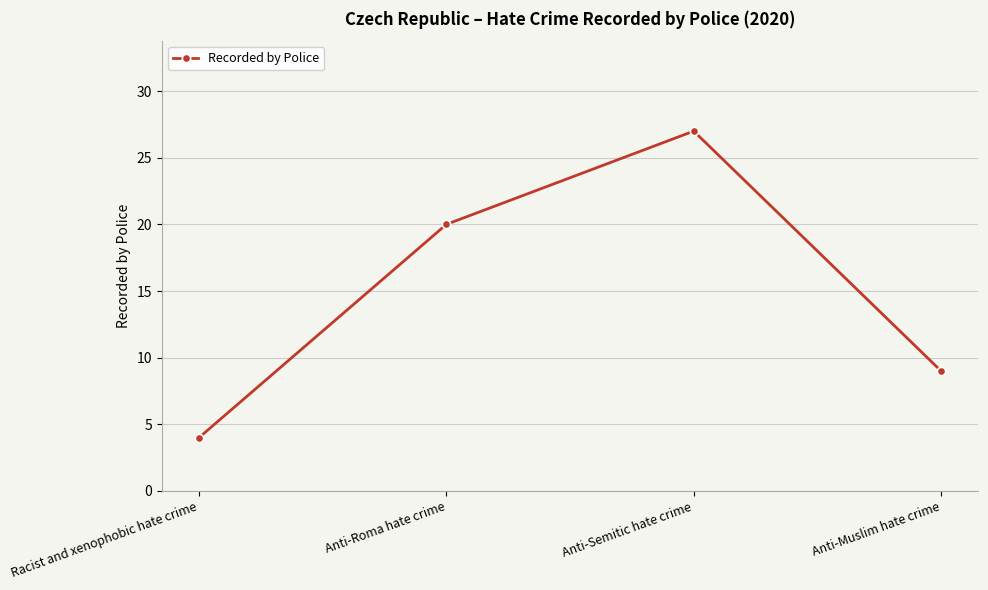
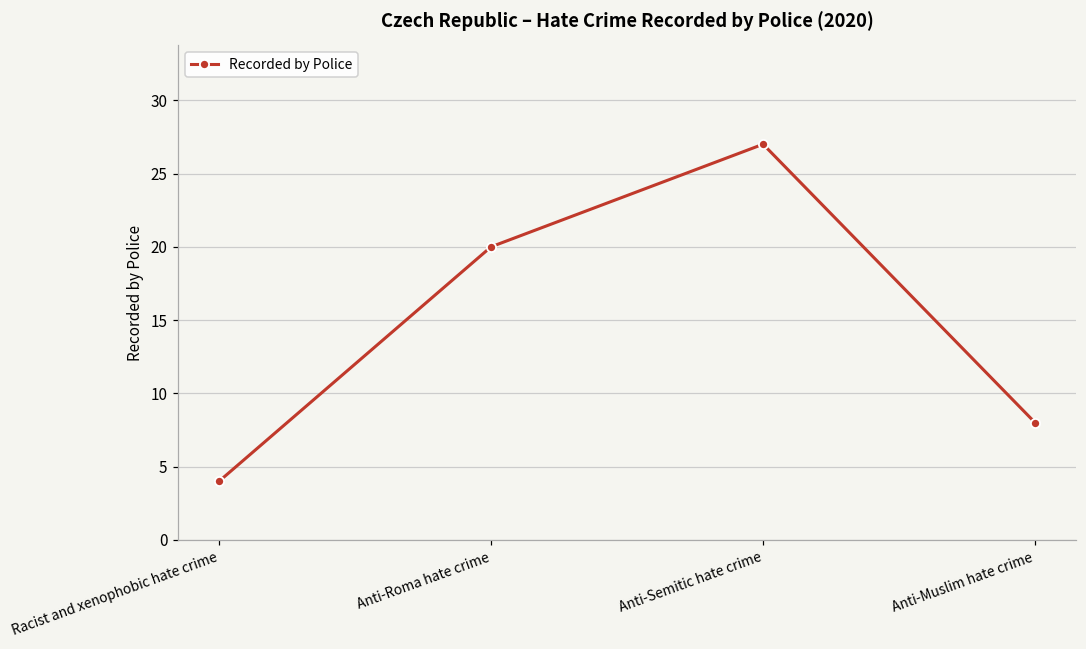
Anti-Muslim hate crime: 9 -> 8
